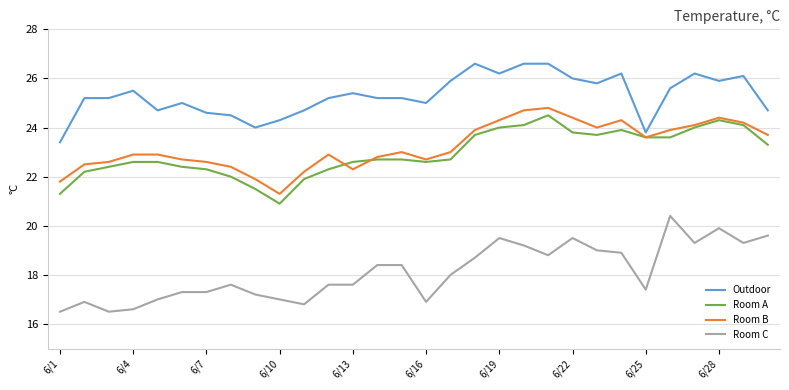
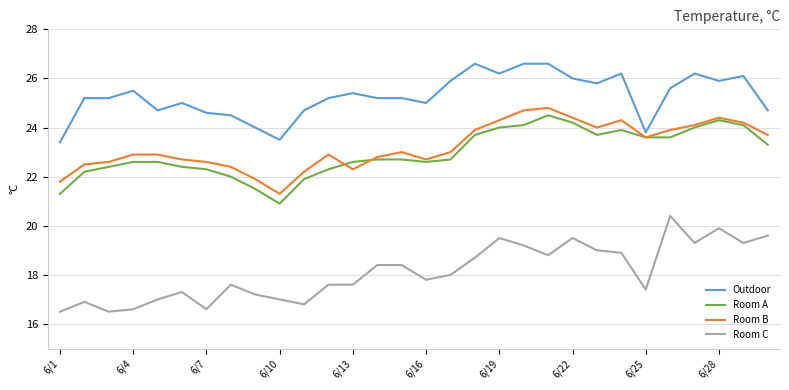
Room C, 6/7: 17.3 -> 16.6
Outdoor, 6/10: 24.3 -> 23.5
Room C, 6/16: 16.9 -> 17.8
Room A, 6/22: 23.8 -> 24.2
